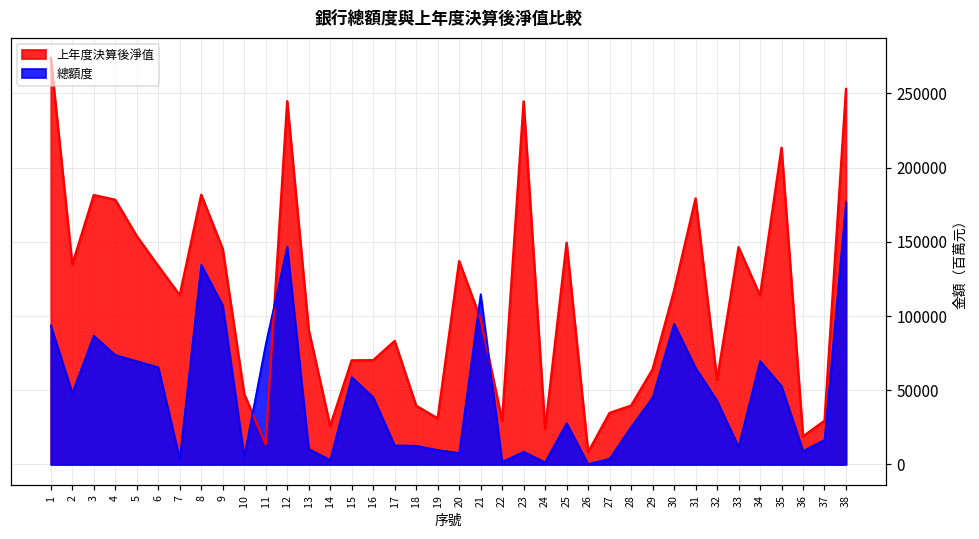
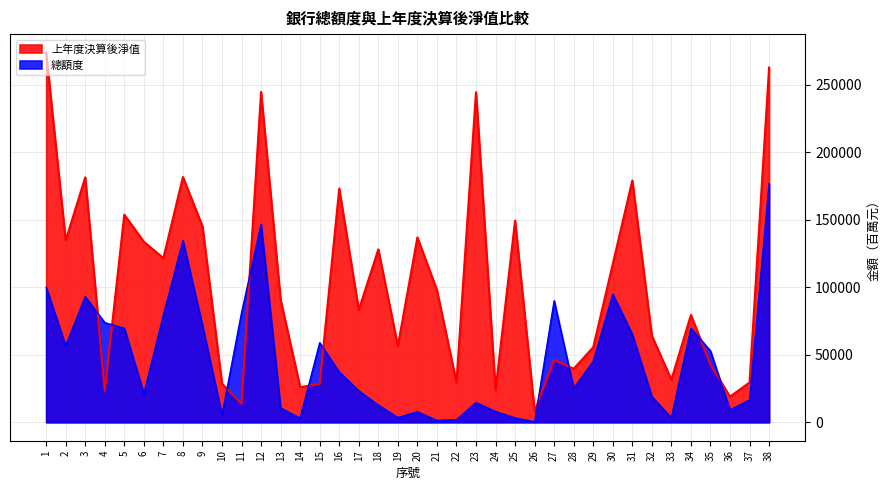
總額度, 1: 94000 -> 100000
總額度, 2: 48000 -> 57000
總額度, 3: 87000 -> 93000
上年度決算後淨值, 4: 178000 -> 23000
總額度, 6: 66000 -> 21000
上年度決算後淨值, 7: 114000 -> 122000
總額度, 7: 4000 -> 79000
總額度, 9: 107000 -> 72000
上年度決算後淨值, 10: 47000 -> 29000
上年度決算後淨值, 15: 70000 -> 28000
上年度決算後淨值, 16: 70000 -> 173000
總額度, 16: 45000 -> 37000
總額度, 17: 13000 -> 23000
上年度決算後淨值, 18: 40000 -> 128000
上年度決算後淨值, 19: 31000 -> 56000
總額度, 19: 10000 -> 3000
總額度, 21: 115000 -> 1000
總額度, 23: 9000 -> 15000
總額度, 24: 2000 -> 8000
總額度, 25: 28000 -> 3000
上年度決算後淨值, 27: 35000 -> 46000
總額度, 27: 4000 -> 90000
上年度決算後淨值, 29: 64000 -> 56000
上年度決算後淨值, 32: 57000 -> 64000
總額度, 32: 43000 -> 19000
上年度決算後淨值, 33: 146000 -> 32000
總額度, 33: 12000 -> 3000
上年度決算後淨值, 34: 114000 -> 79000
上年度決算後淨值, 35: 213000 -> 43000
上年度決算後淨值, 38: 253000 -> 263000
